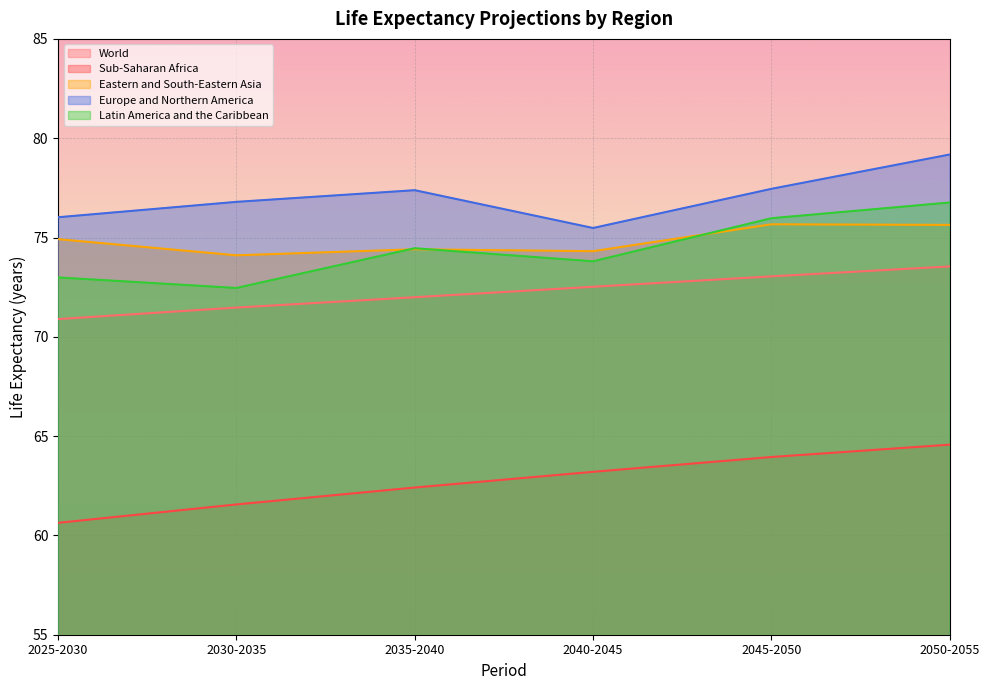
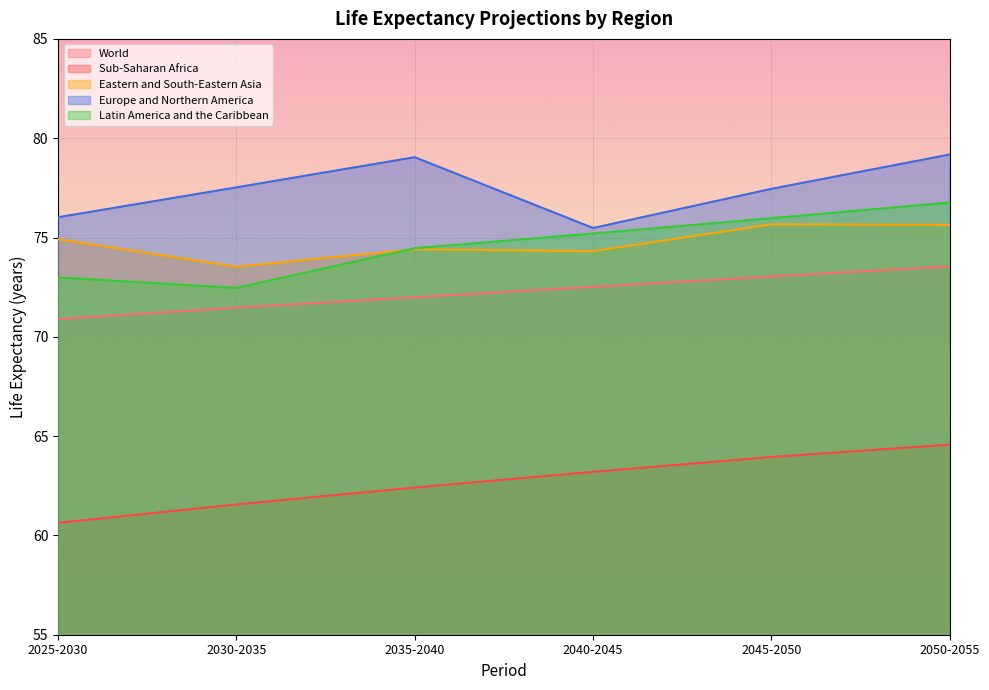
Eastern and South-Eastern Asia, 2030-2035: 74.1 -> 73.5
Europe and Northern America, 2030-2035: 76.8 -> 77.5
Europe and Northern America, 2035-2040: 77.4 -> 79.0
Latin America and the Caribbean, 2040-2045: 73.8 -> 75.2
